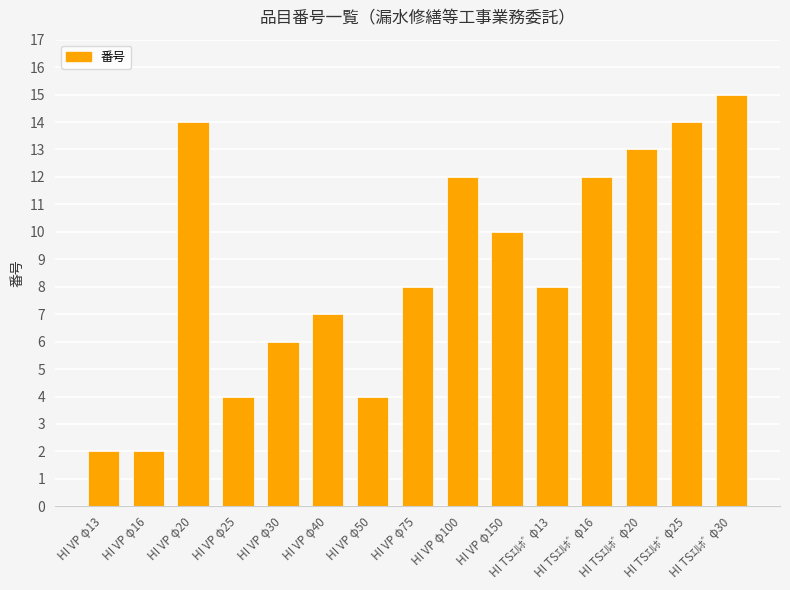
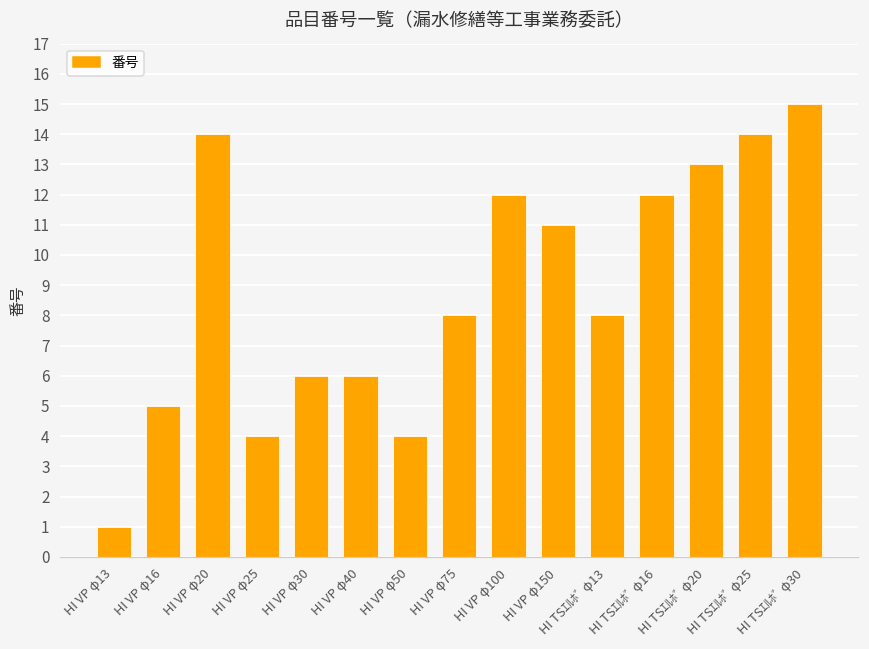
HI VP φ13: 2 -> 1
HI VP φ16: 2 -> 5
HI VP φ40: 7 -> 6
HI VP φ150: 10 -> 11
